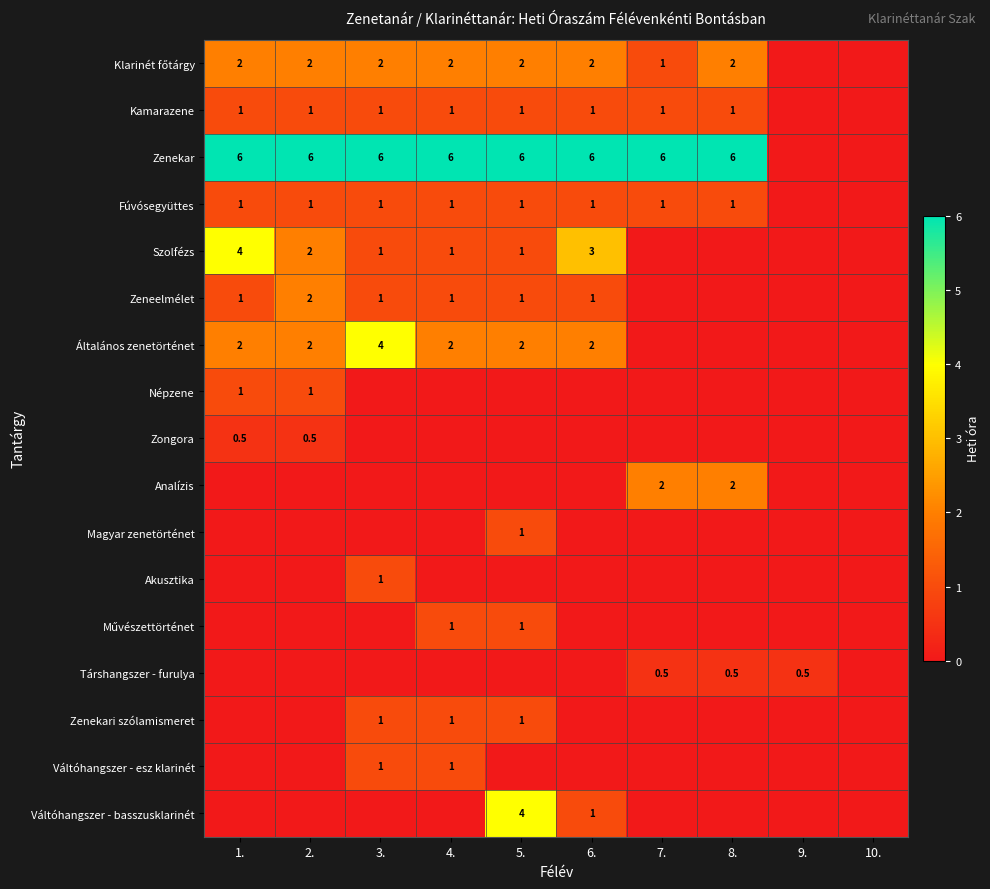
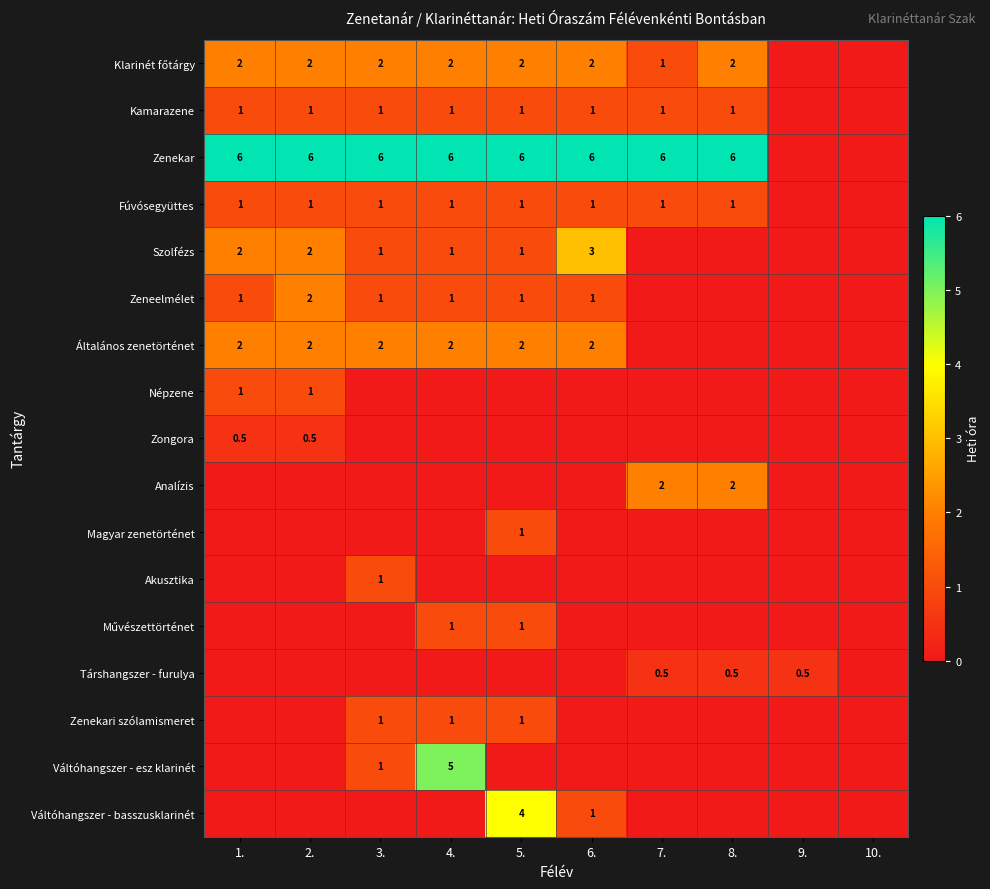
Szolfézs, 1.: 4 -> 2
Általános zenetörténet, 3.: 4 -> 2
Váltóhangszer - esz klarinét, 4.: 1 -> 5
